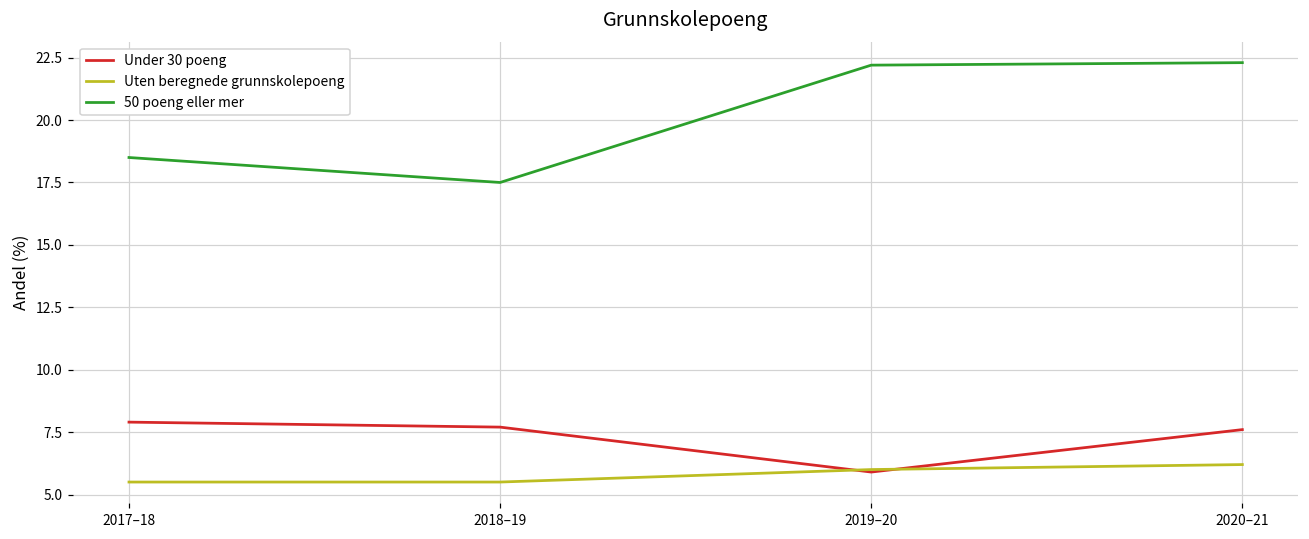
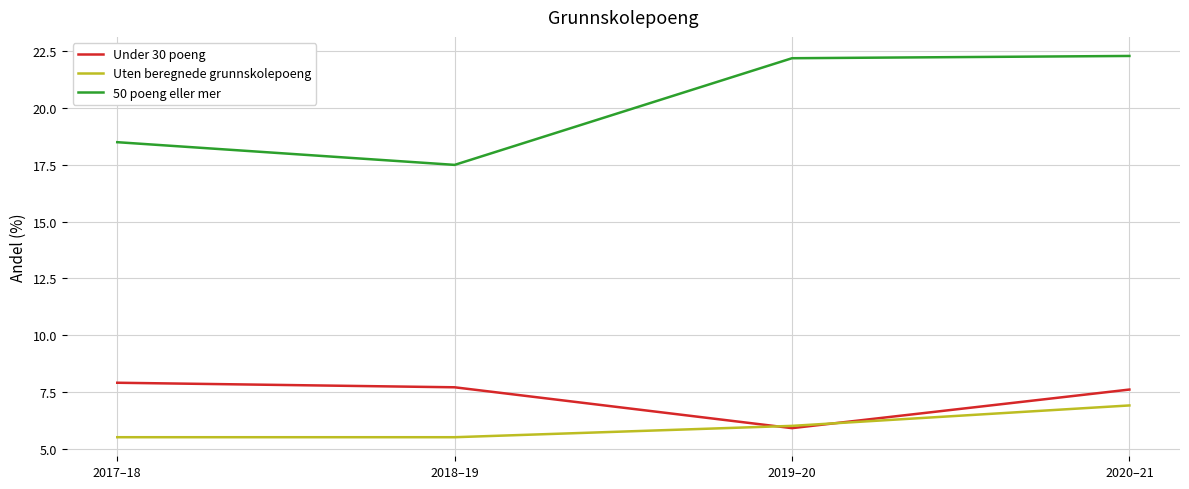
Uten beregnede grunnskolepoeng, 2020–21: 6.2 -> 6.9
